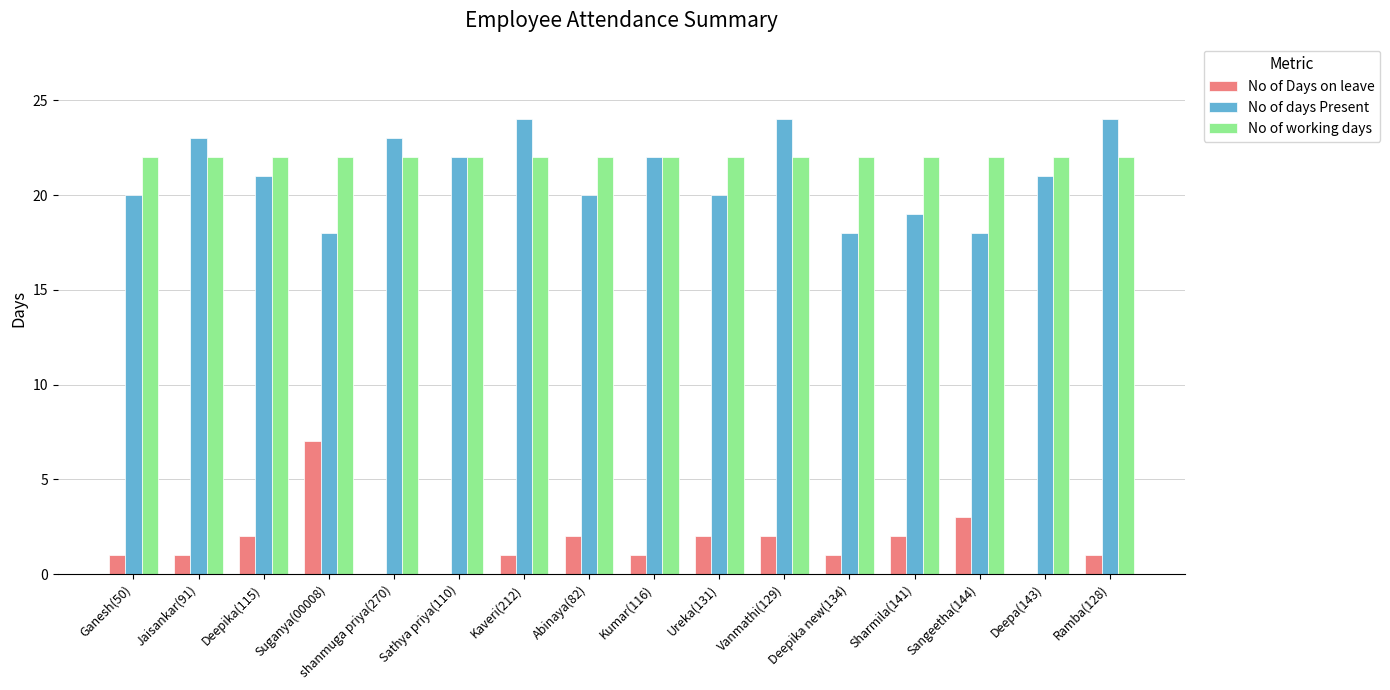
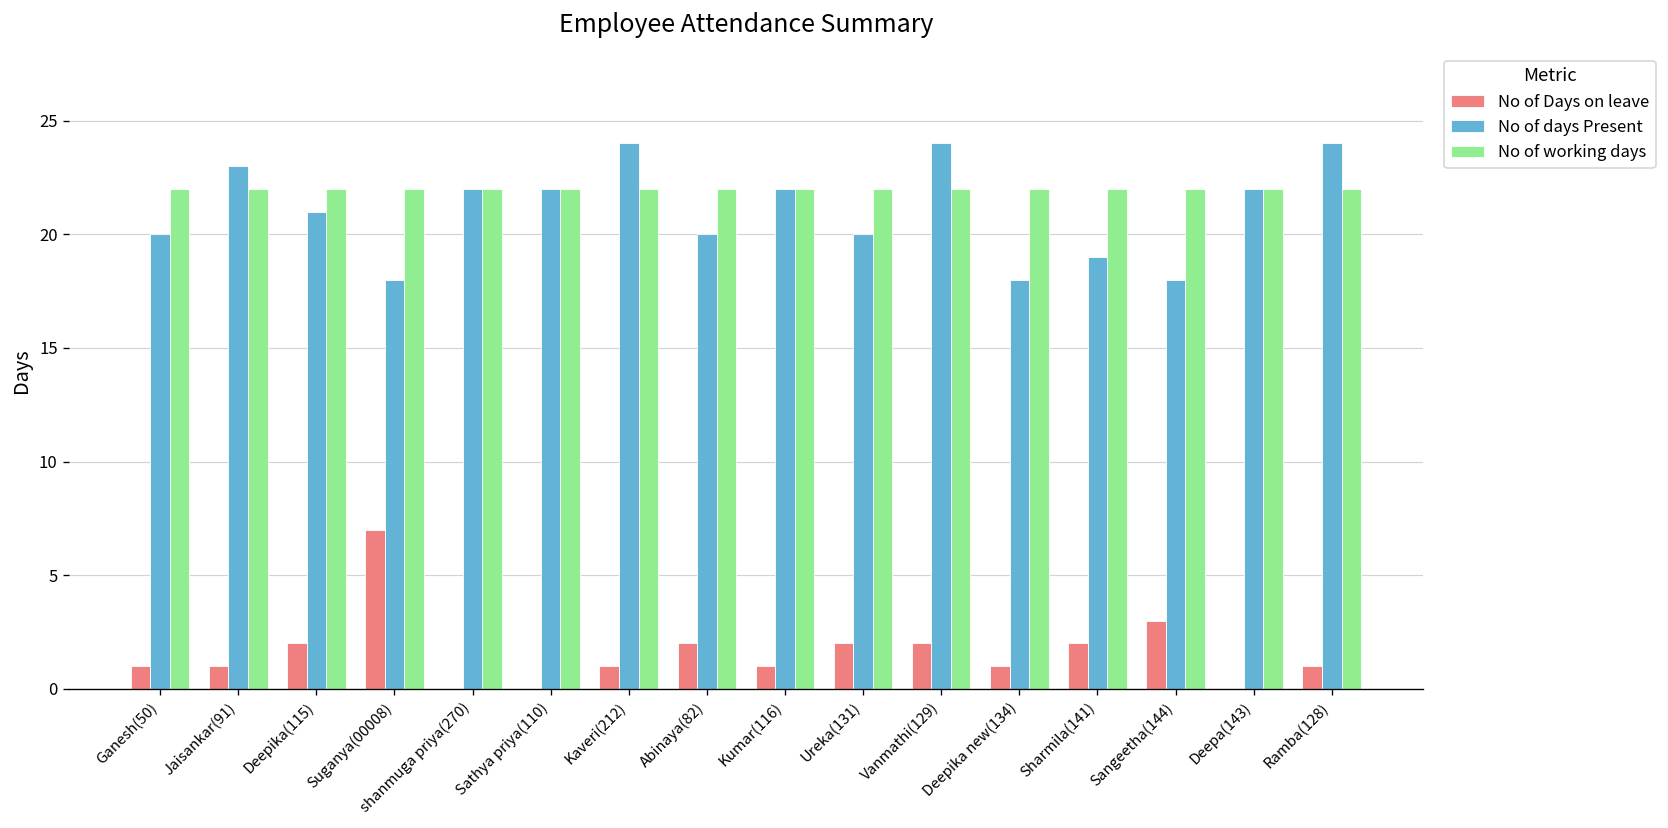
No of days Present, shanmuga priya(270): 23 -> 22
No of days Present, Deepa(143): 21 -> 22
